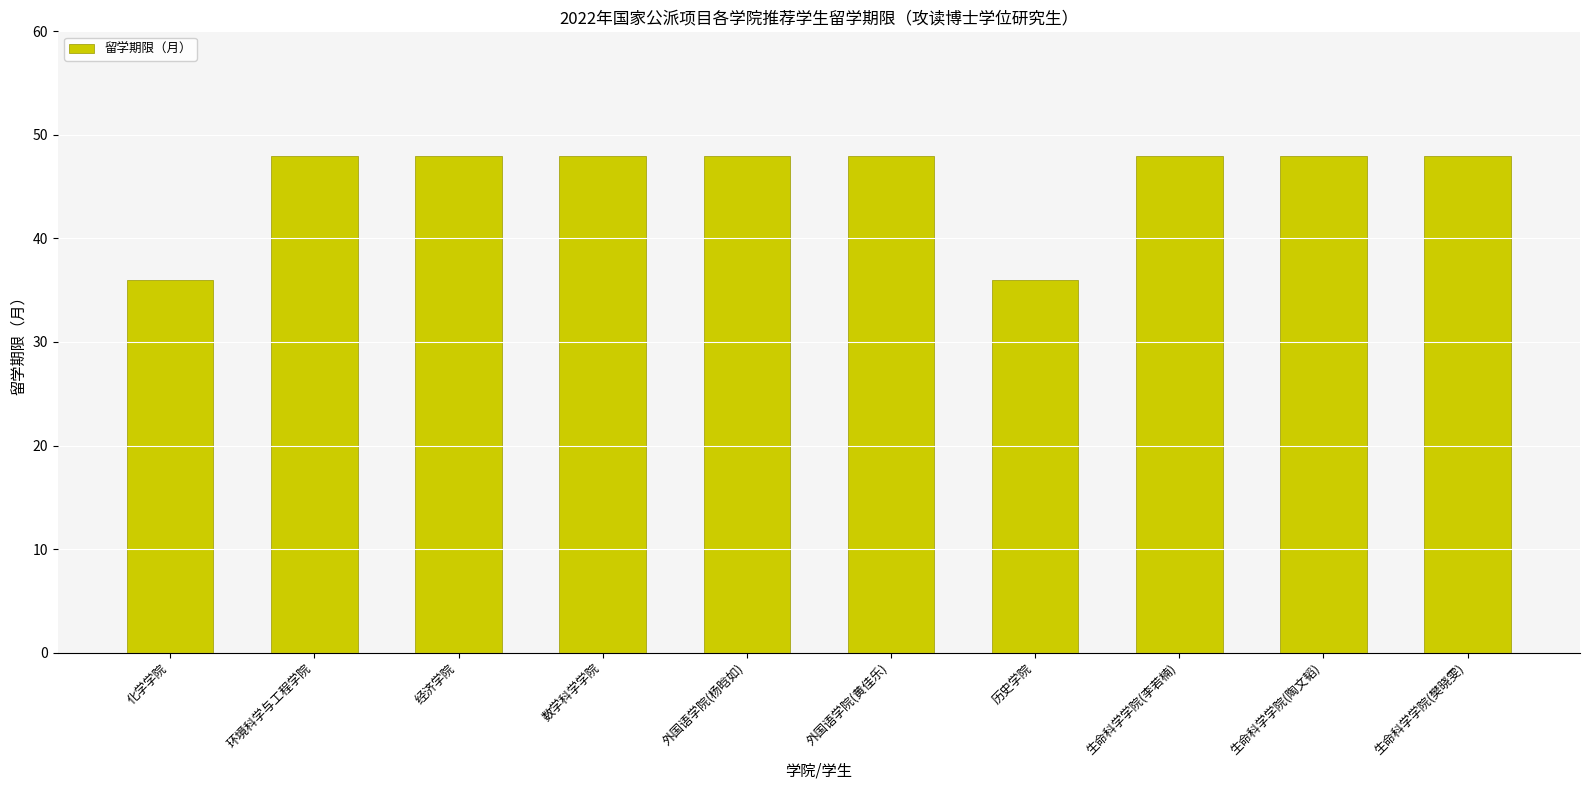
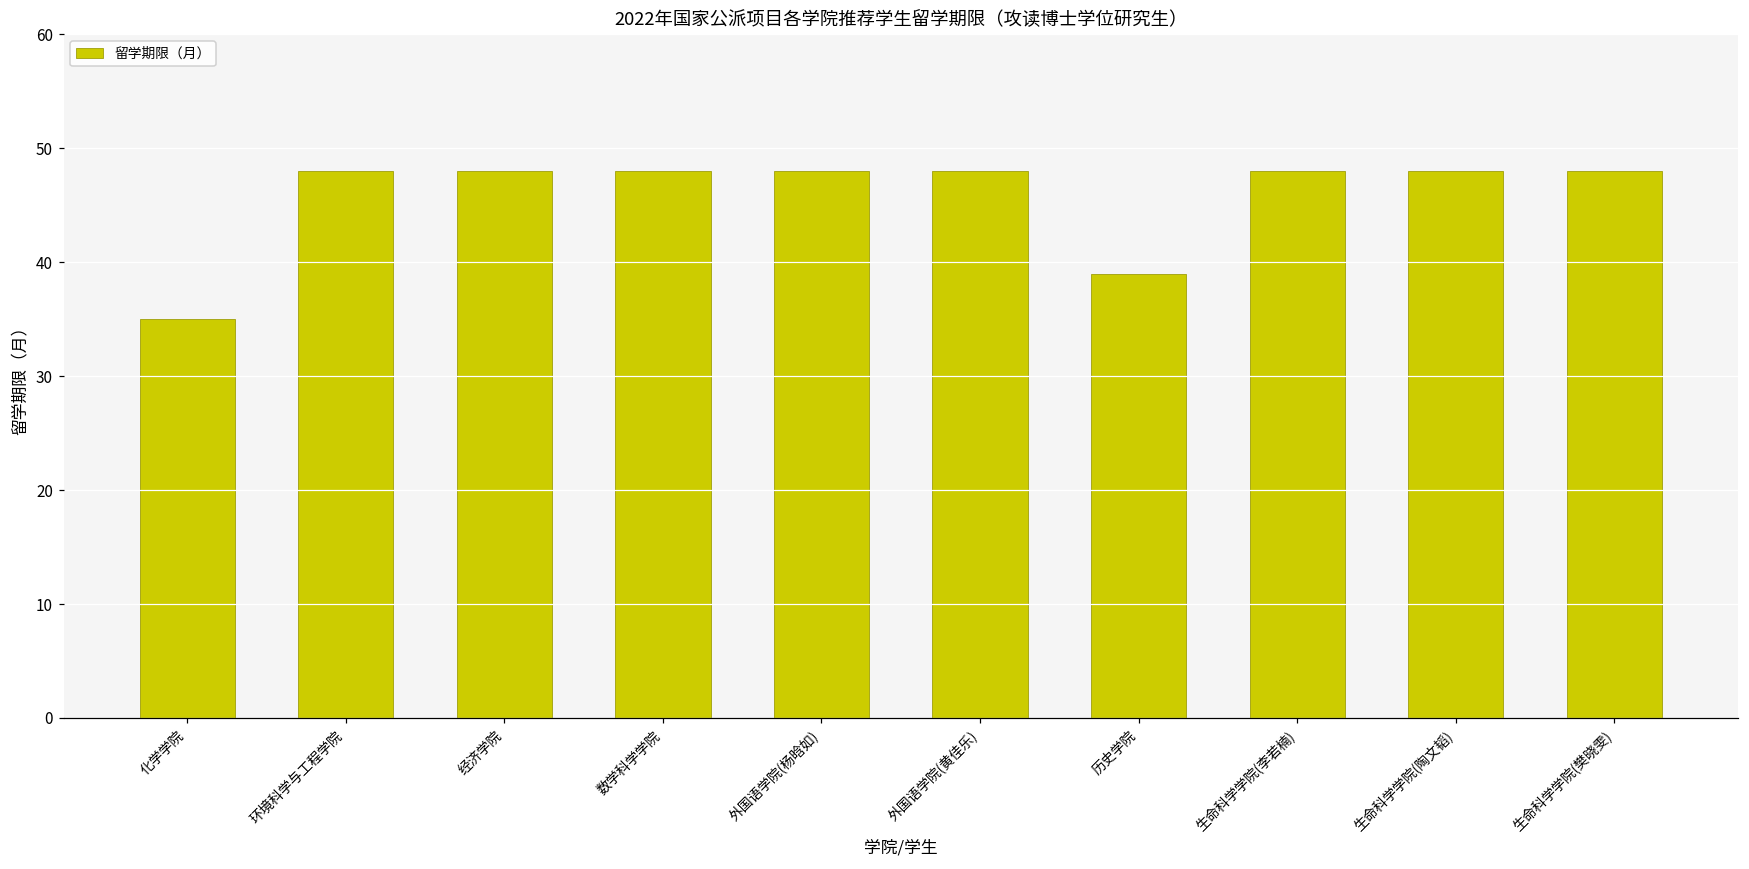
化学学院: 36 -> 35
历史学院: 36 -> 39
